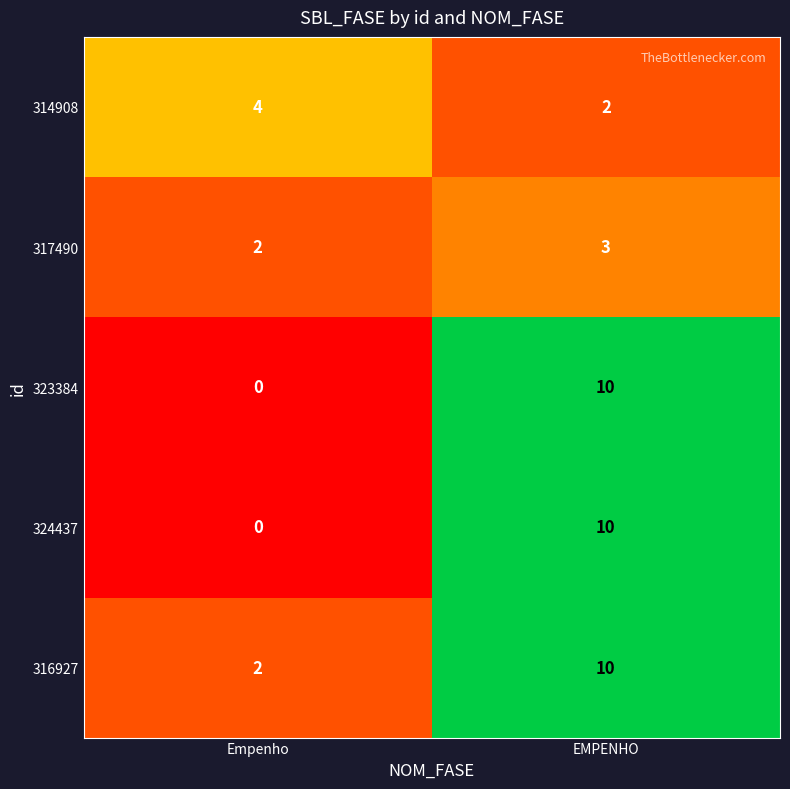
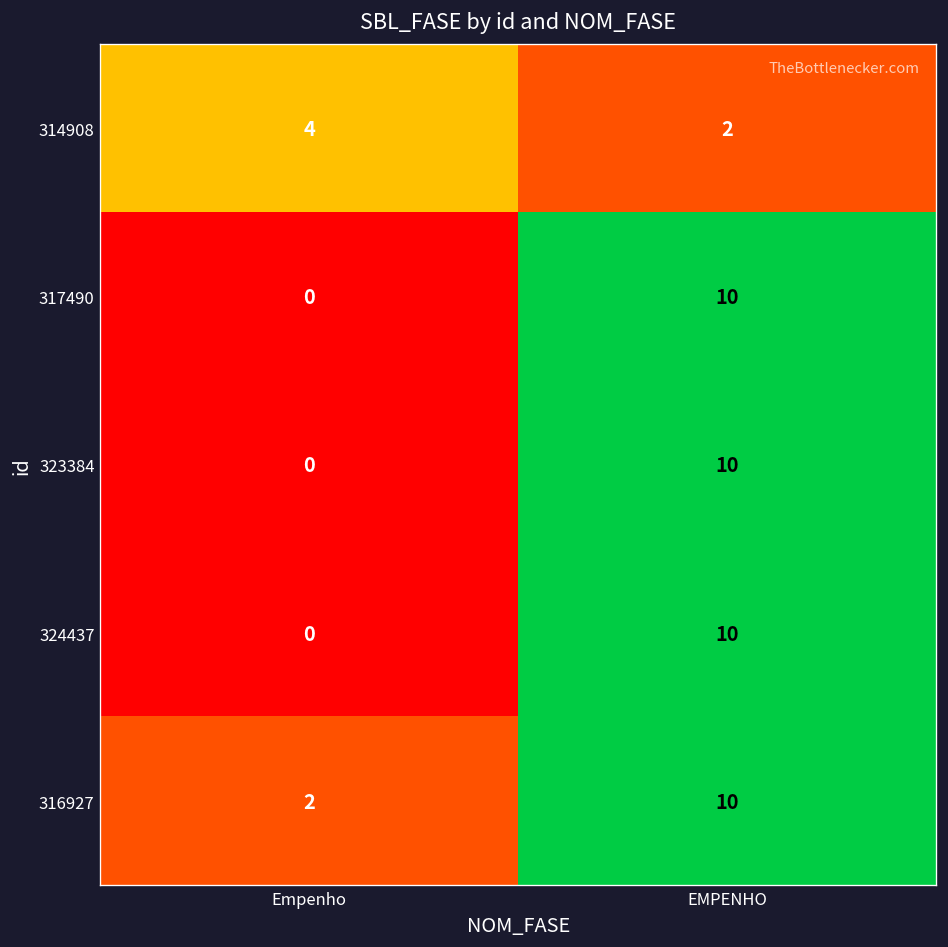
317490, Empenho: 2 -> 0
317490, EMPENHO: 3 -> 10
